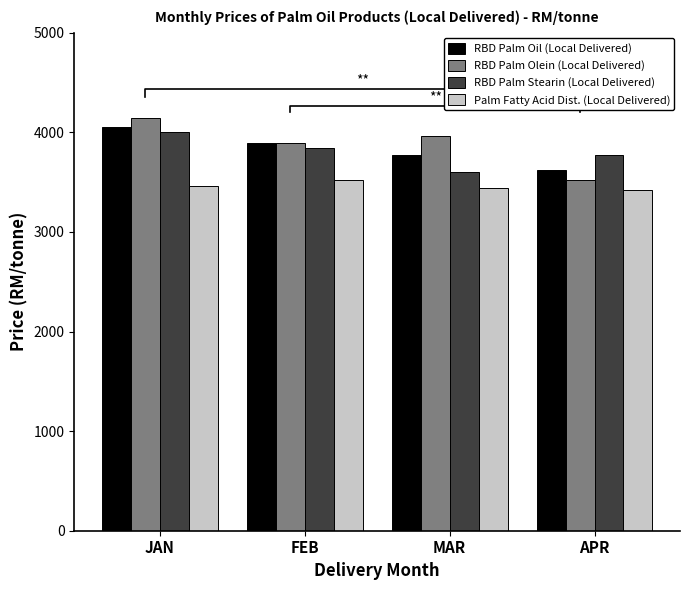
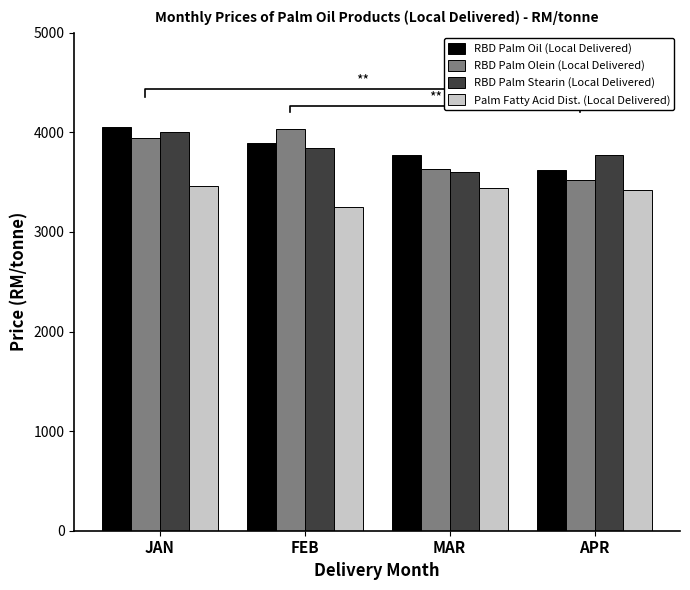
RBD Palm Olein (Local Delivered), JAN: 4100 -> 3900
RBD Palm Olein (Local Delivered), FEB: 3900 -> 4000
Palm Fatty Acid Dist. (Local Delivered), FEB: 3500 -> 3300
RBD Palm Olein (Local Delivered), MAR: 4000 -> 3600
